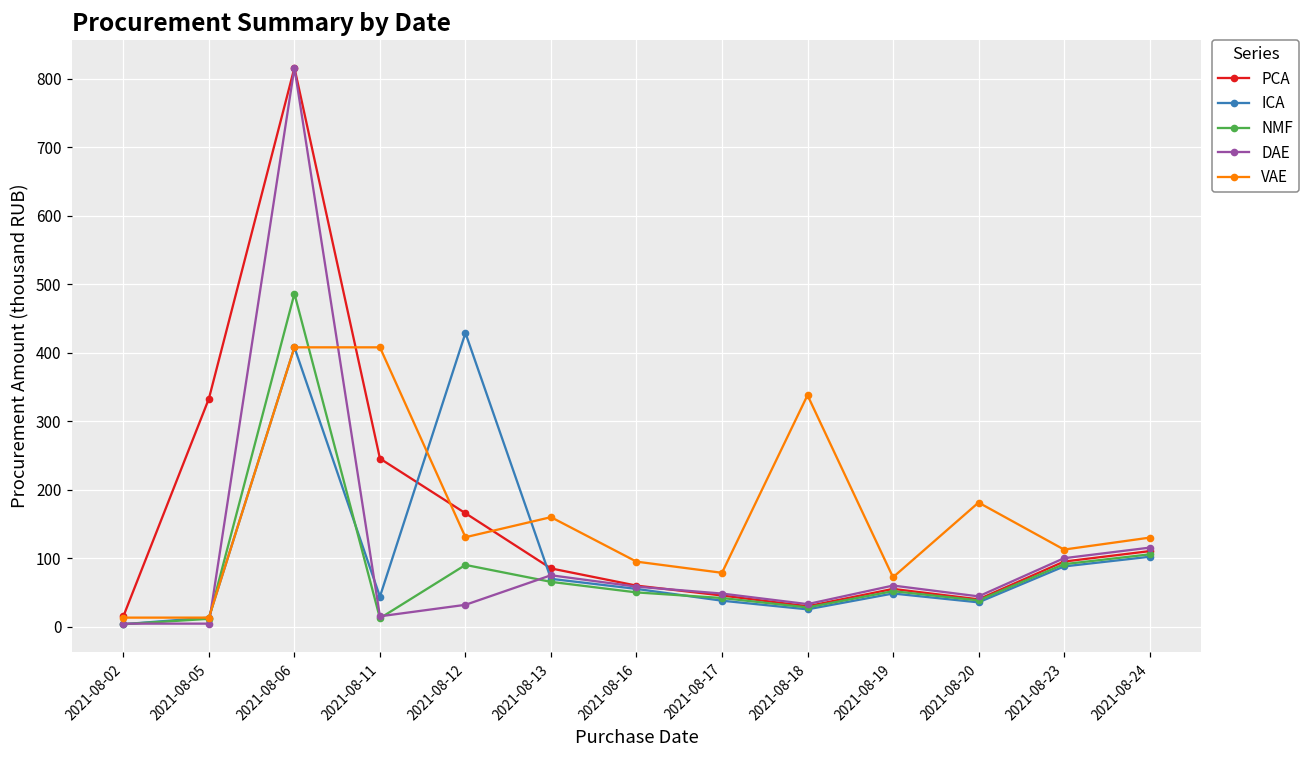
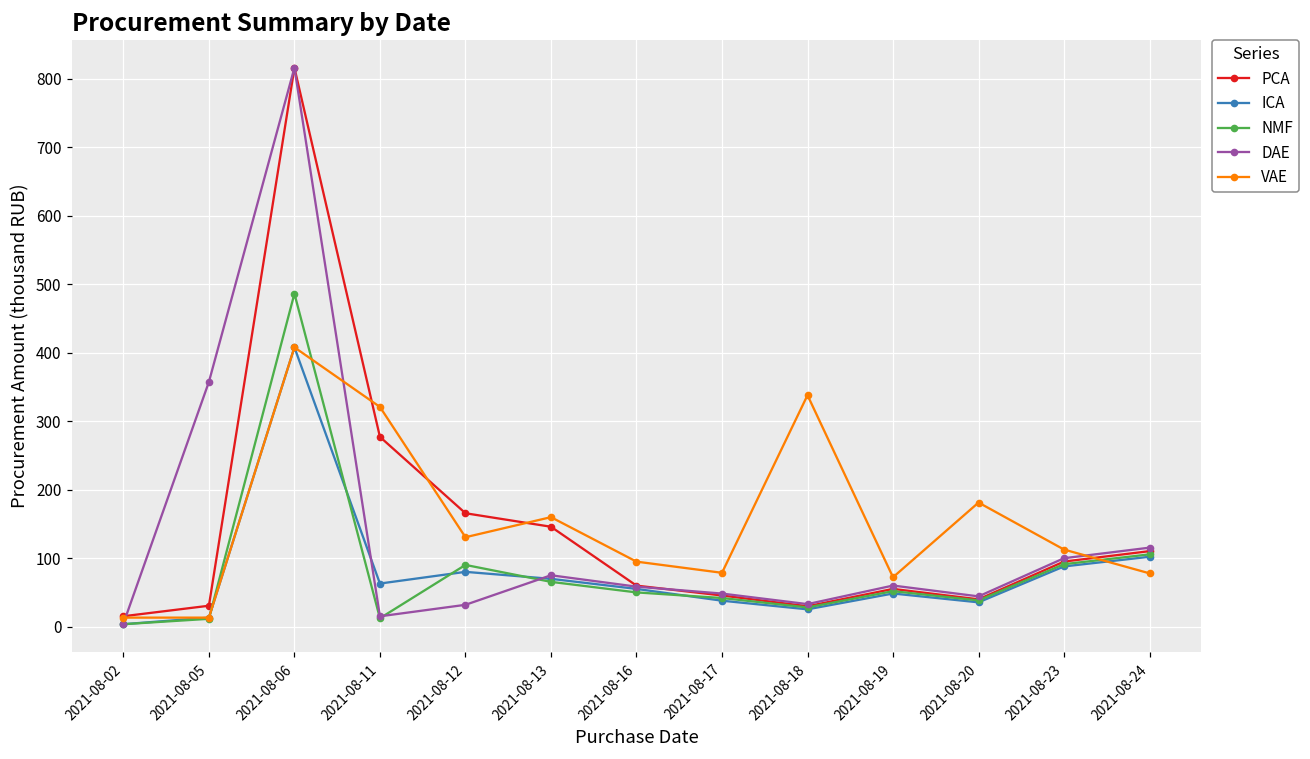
PCA, 2021-08-05: 330 -> 30
DAE, 2021-08-05: 0 -> 360
PCA, 2021-08-11: 250 -> 280
ICA, 2021-08-11: 40 -> 60
VAE, 2021-08-11: 410 -> 320
ICA, 2021-08-12: 430 -> 80
PCA, 2021-08-13: 90 -> 150
VAE, 2021-08-24: 130 -> 80
